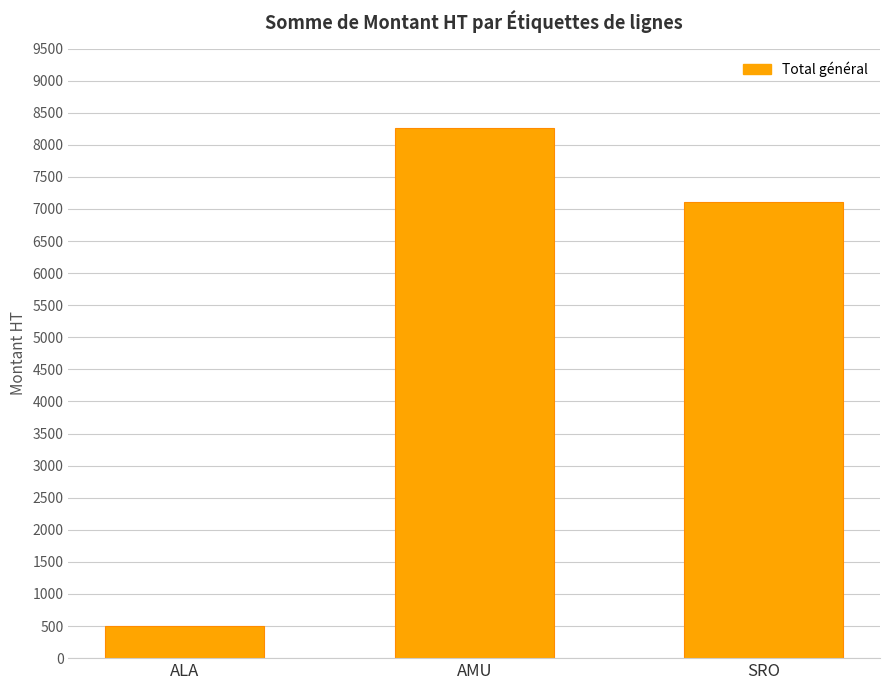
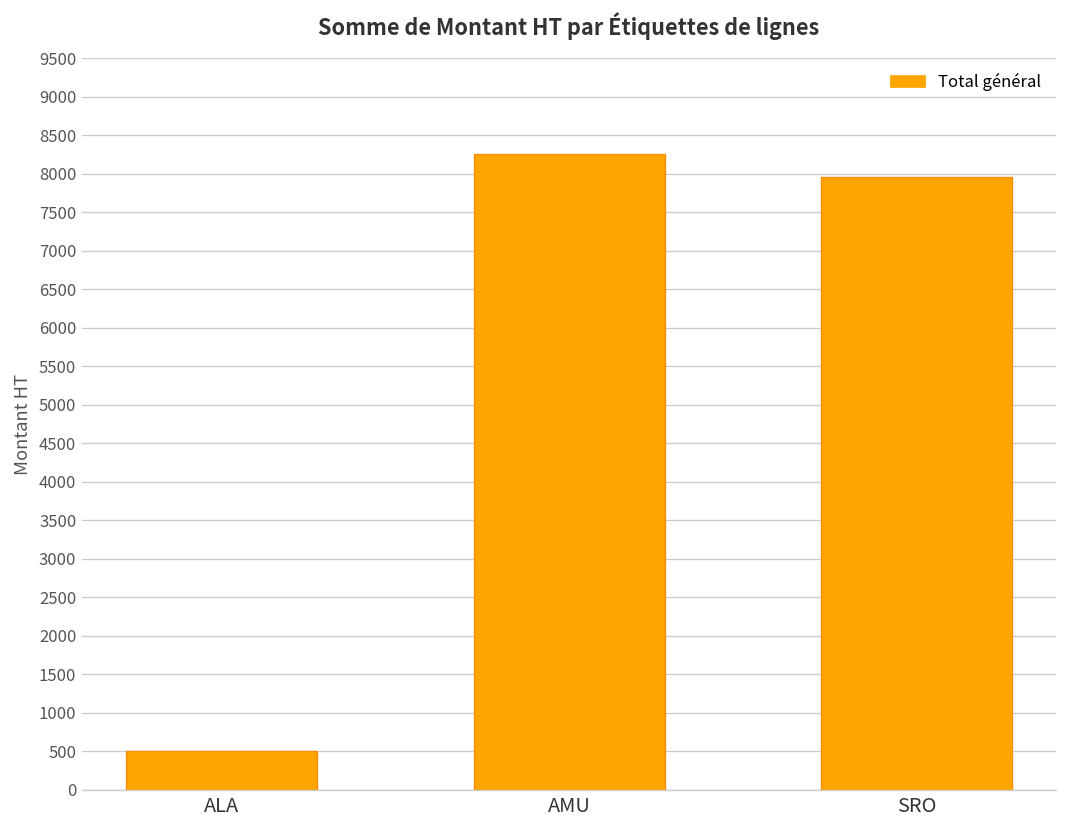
SRO: 7100 -> 8000
